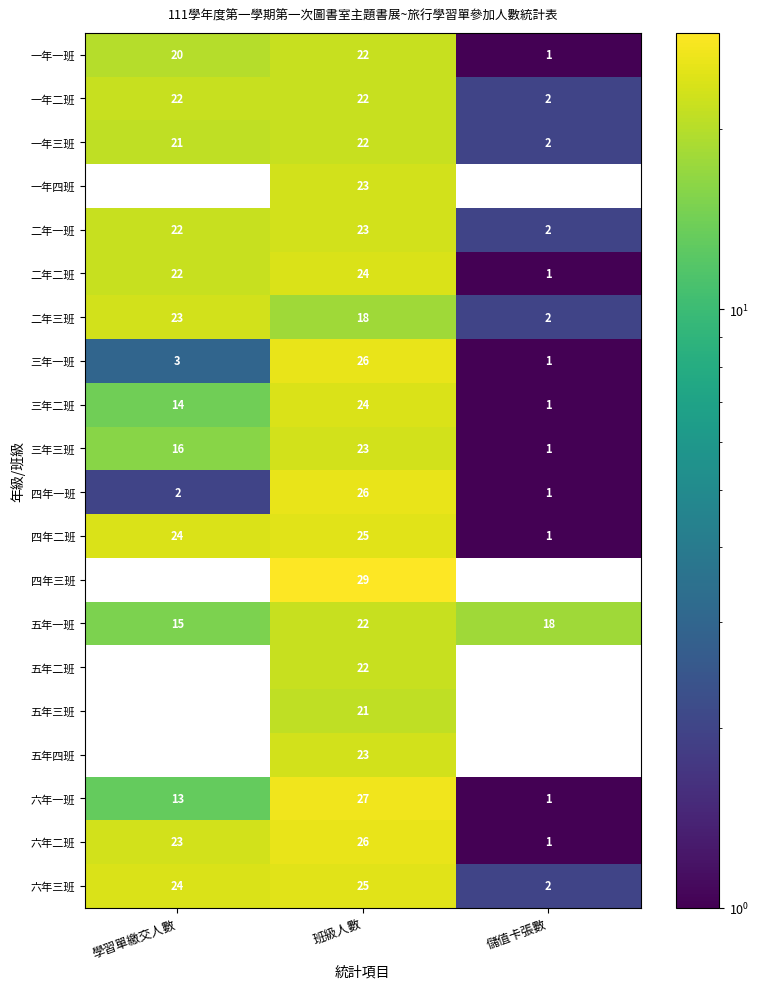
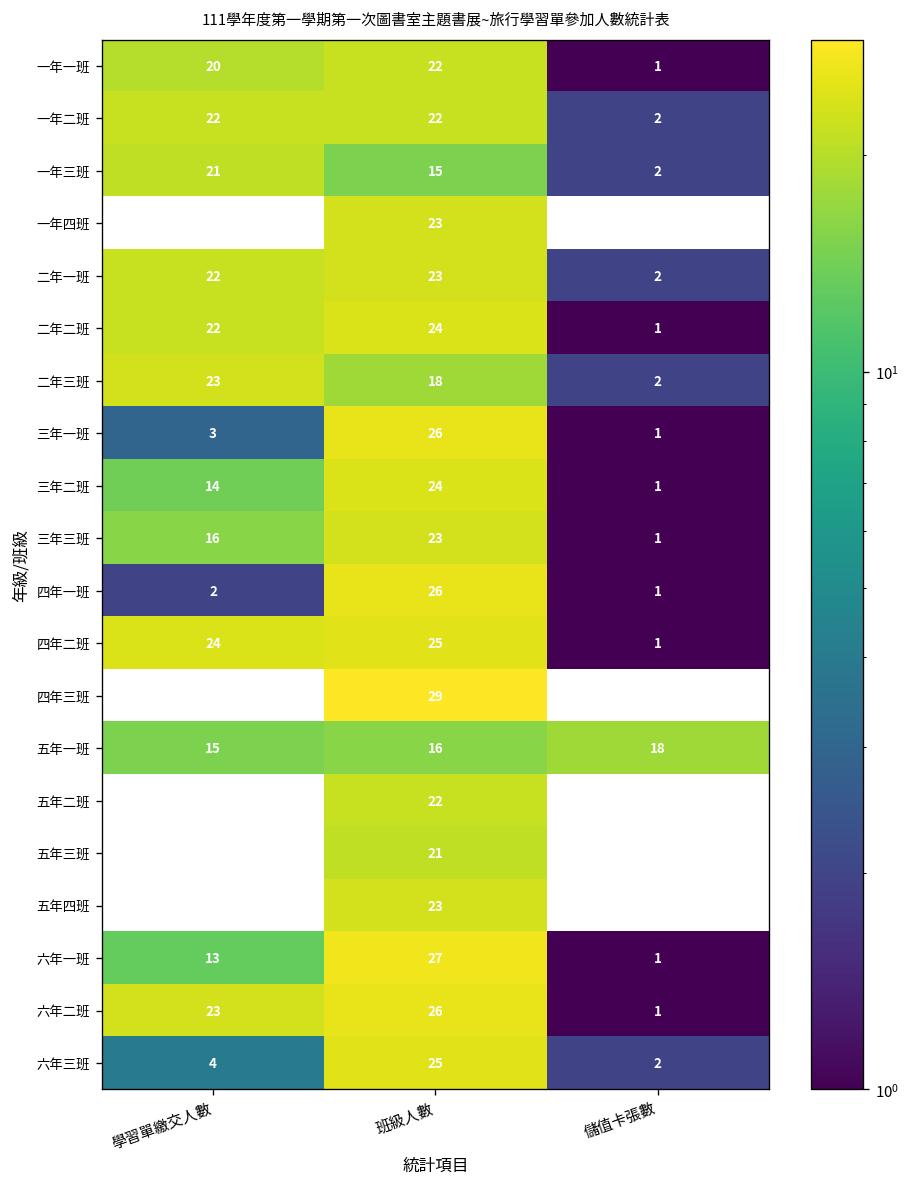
一年三班, 班級人數: 22 -> 15
五年一班, 班級人數: 22 -> 16
六年三班, 學習單繳交人數: 24 -> 4
